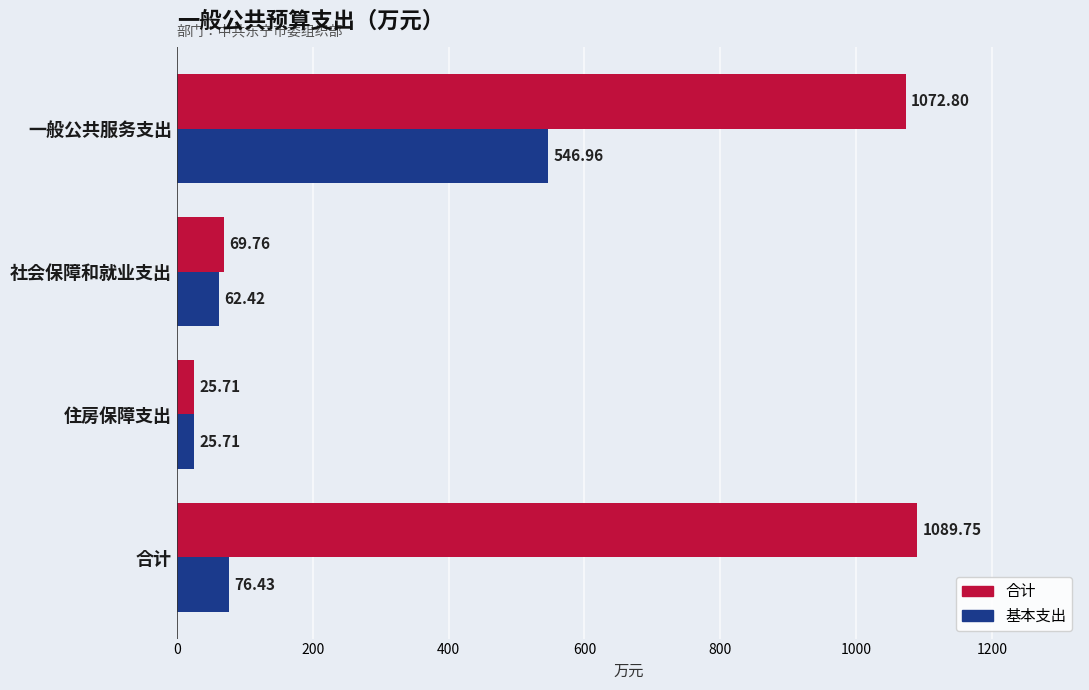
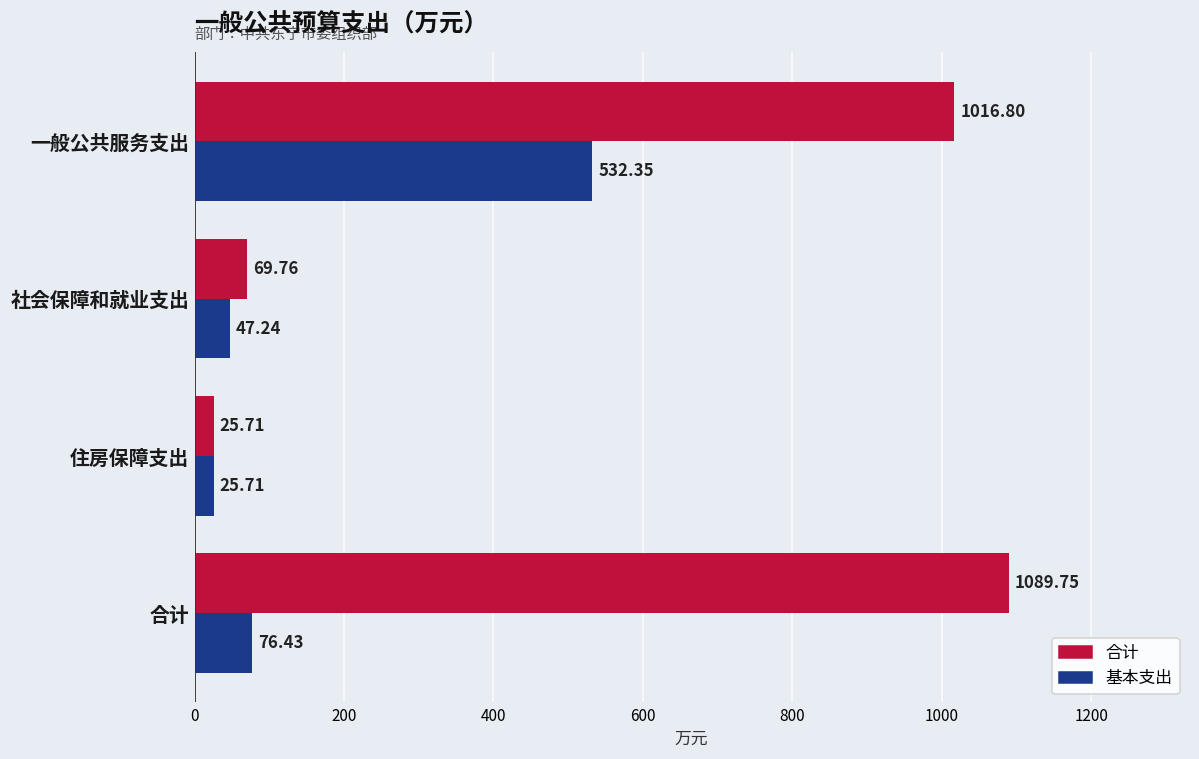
合计, 一般公共服务支出: 1072.80 -> 1016.80
基本支出, 一般公共服务支出: 546.96 -> 532.35
基本支出, 社会保障和就业支出: 62.42 -> 47.24
